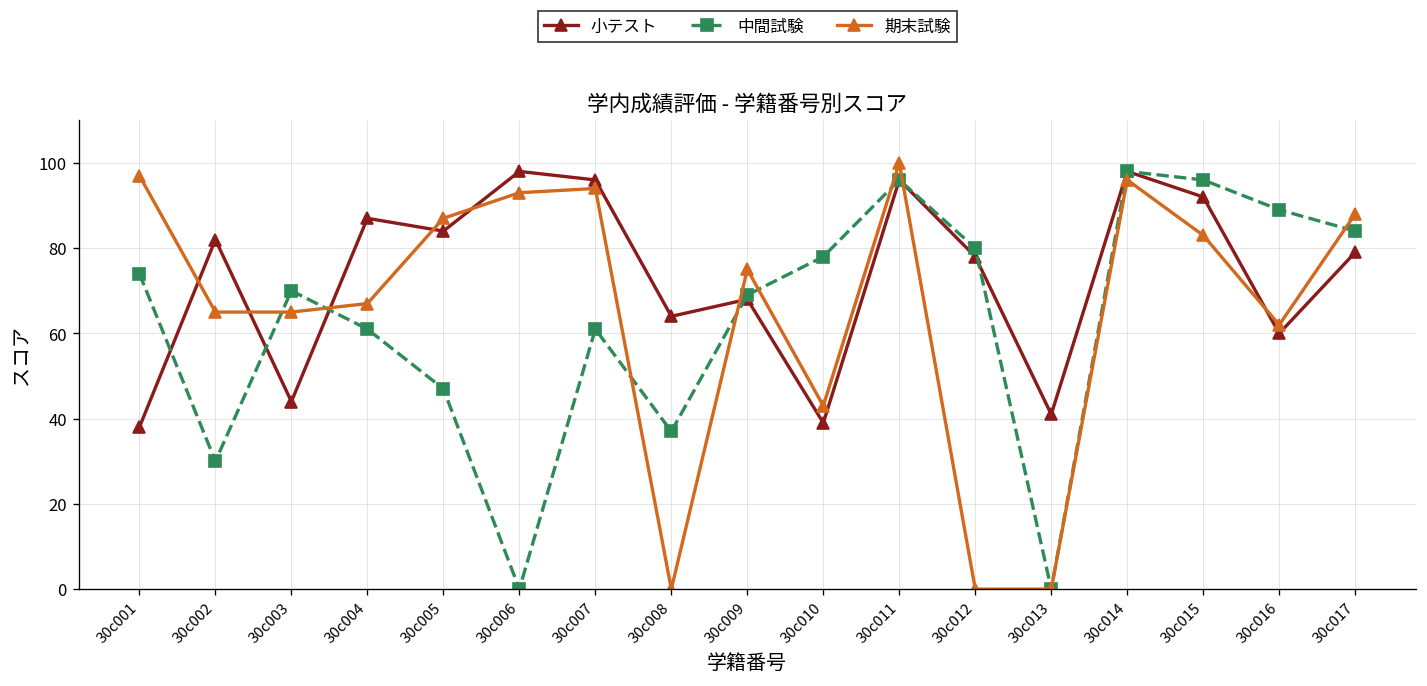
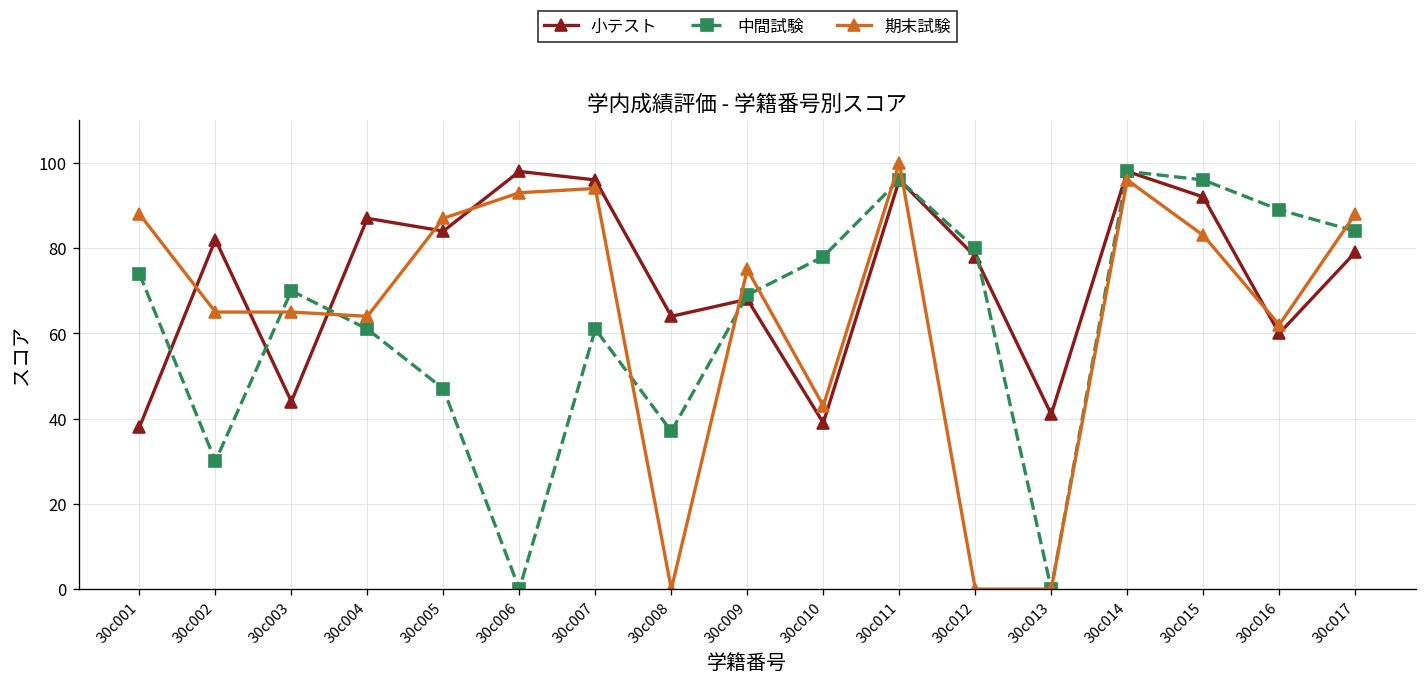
期末試験, 30c001: 97 -> 88
期末試験, 30c004: 67 -> 64
